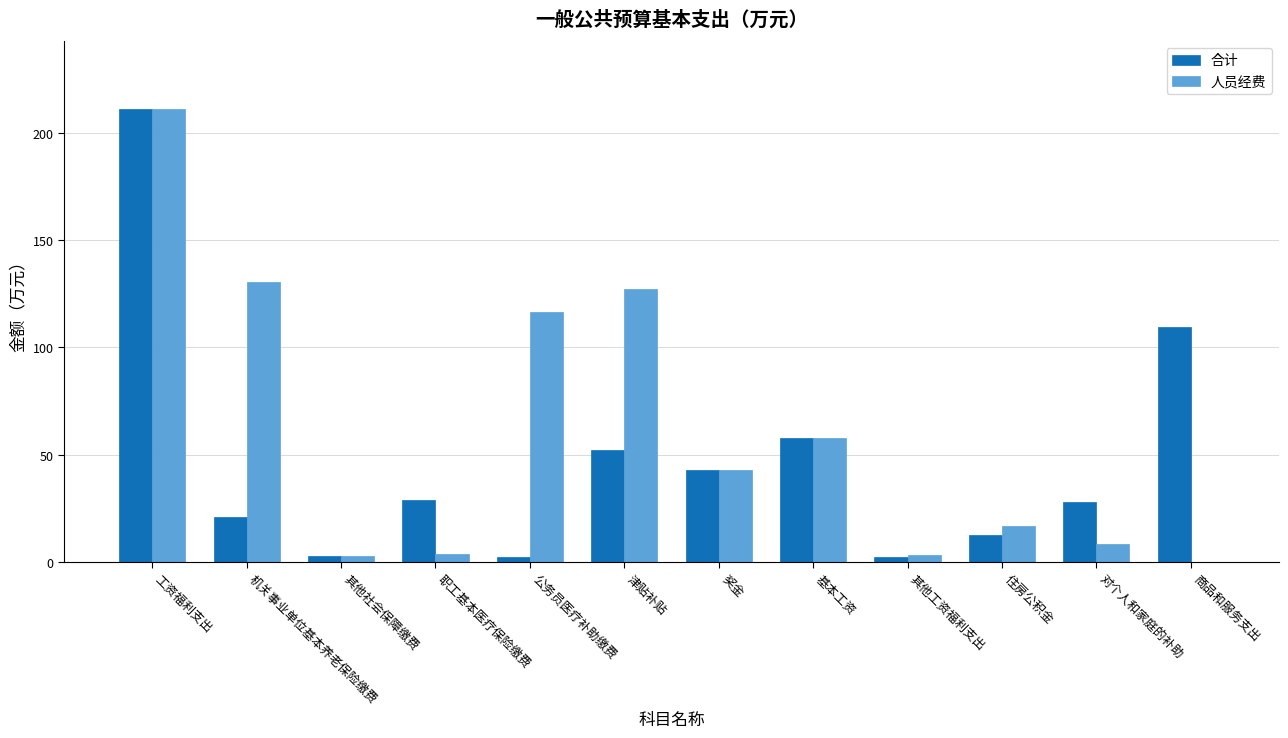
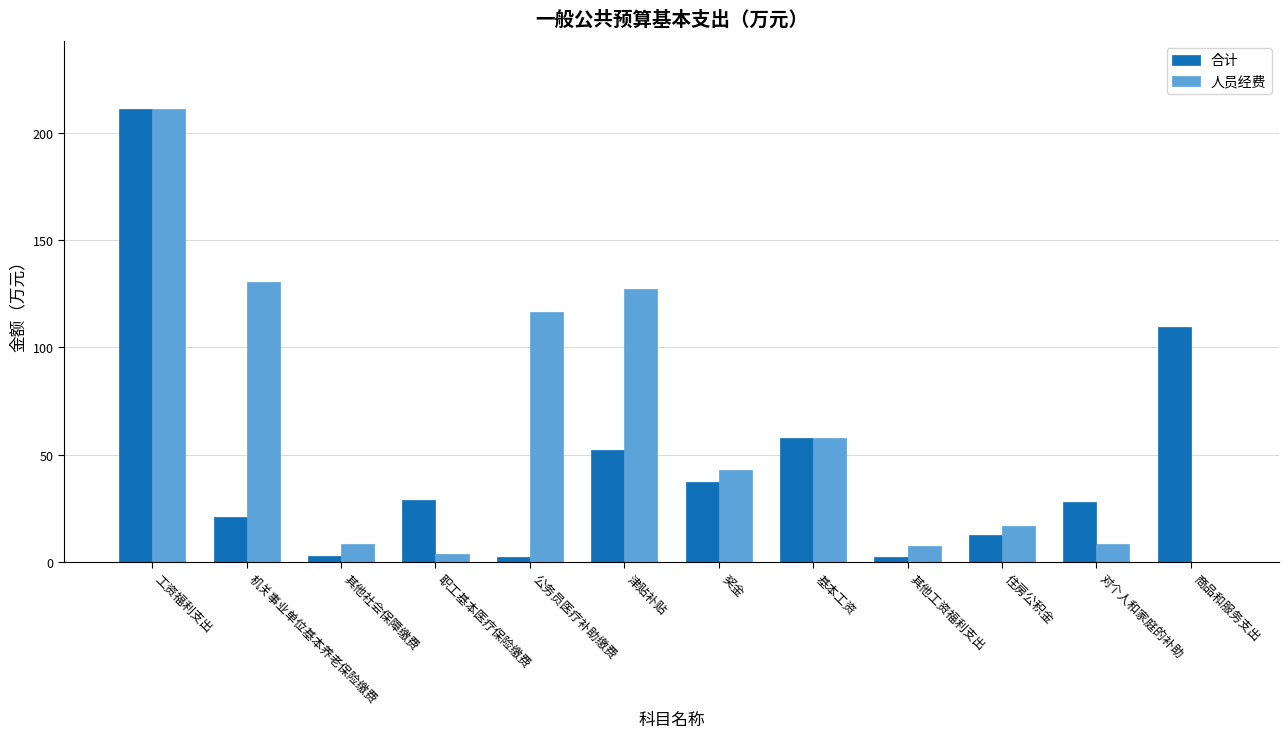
人员经费, 其他社会保障缴费: 3 -> 8
合计, 奖金: 43 -> 37
人员经费, 其他工资福利支出: 4 -> 7
